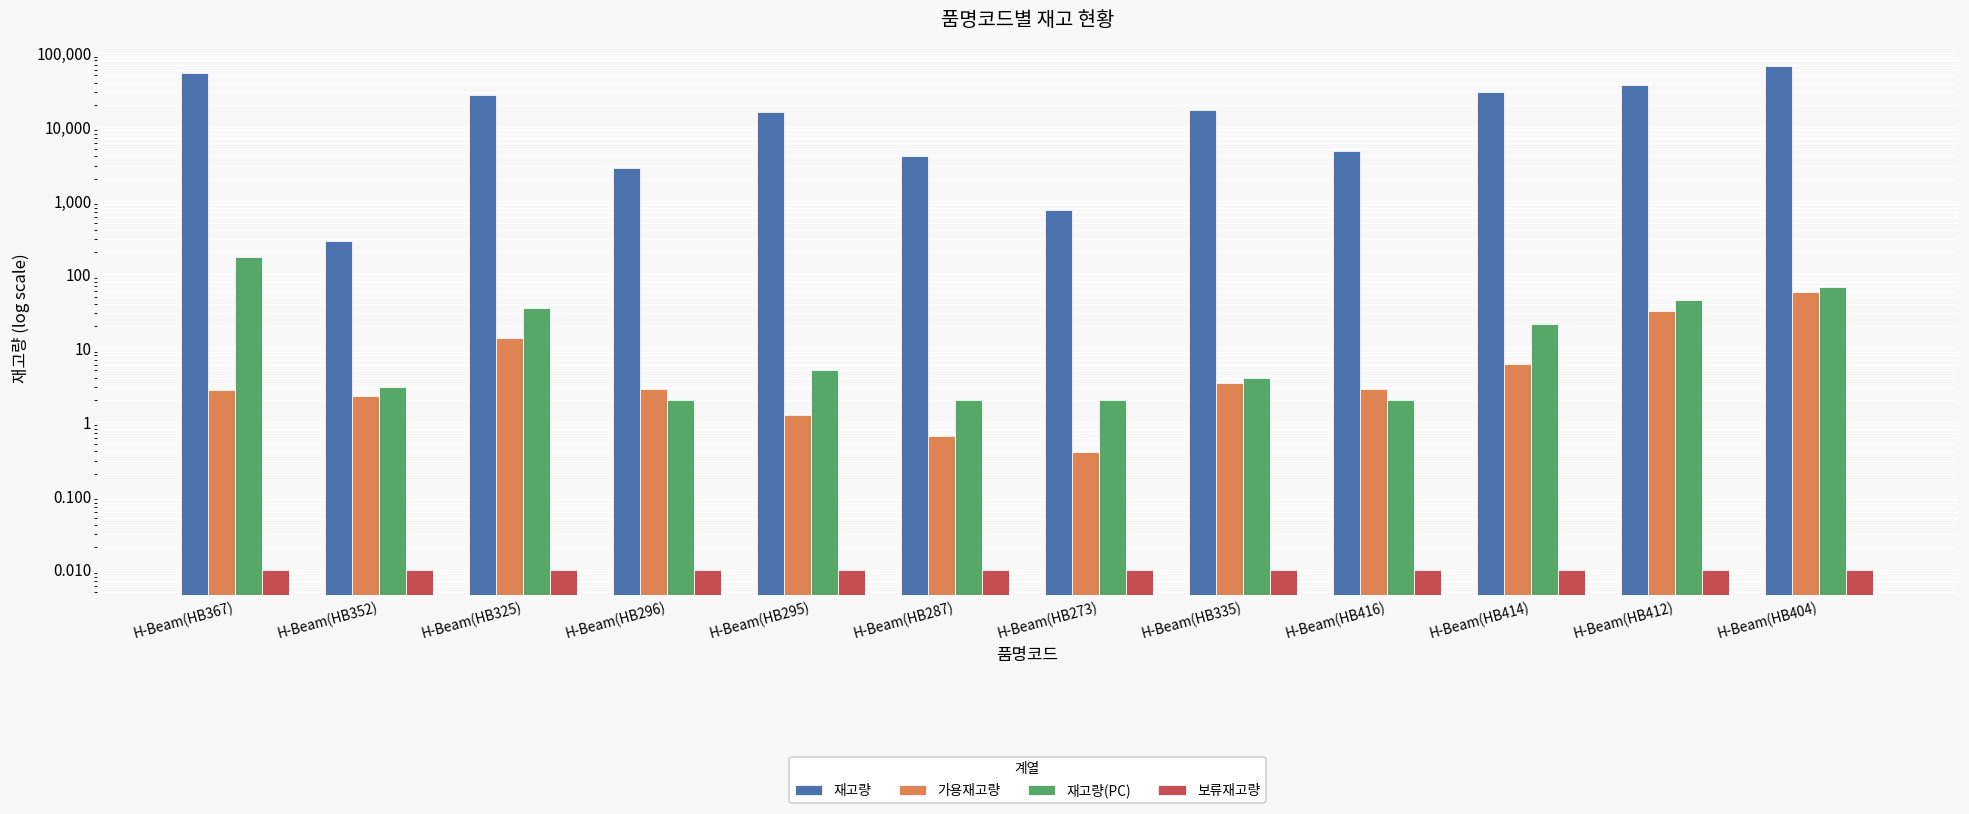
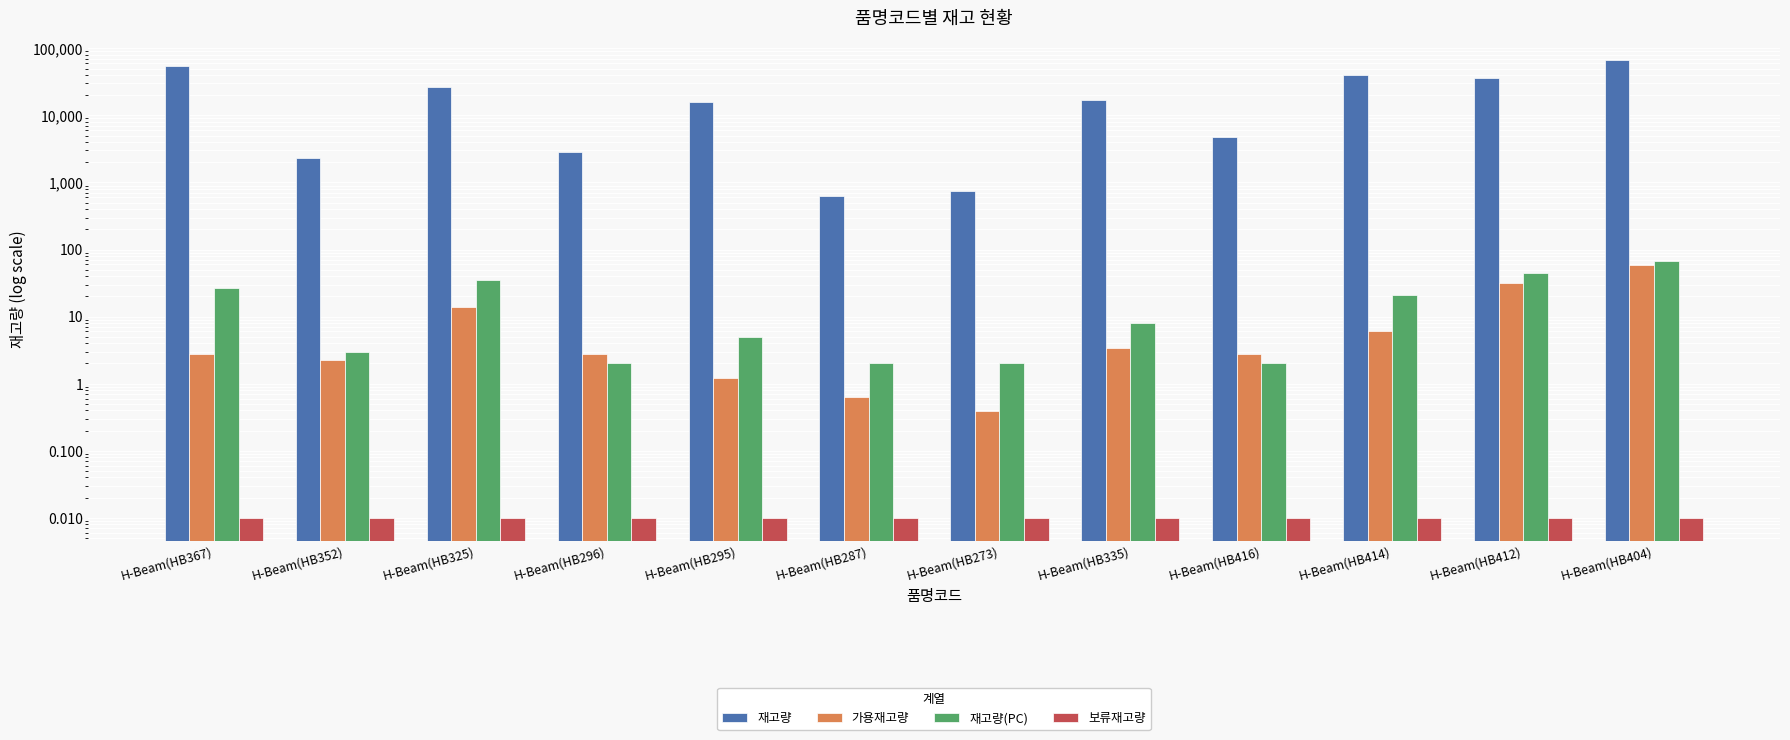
재고량(PC), H-Beam(HB367): 170 -> 27
재고량, H-Beam(HB352): 280 -> 2,300
재고량, H-Beam(HB287): 4,000 -> 600
재고량(PC), H-Beam(HB335): 4 -> 8
재고량, H-Beam(HB414): 30,000 -> 40,000
